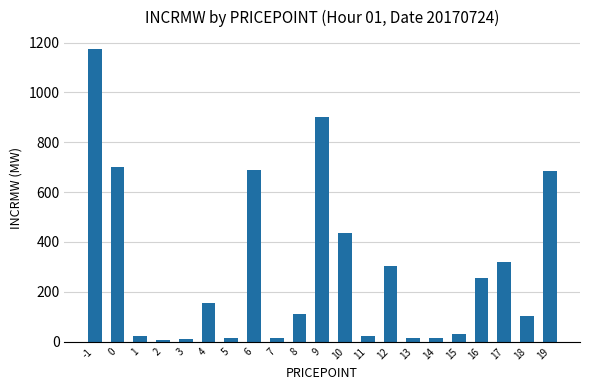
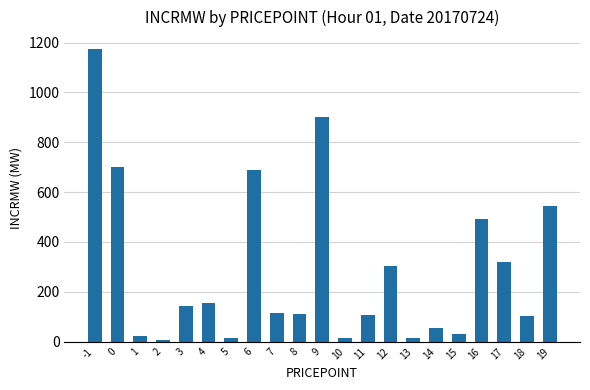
3: 10 -> 140
7: 10 -> 120
10: 430 -> 20
11: 20 -> 110
14: 20 -> 50
16: 250 -> 490
19: 690 -> 540
